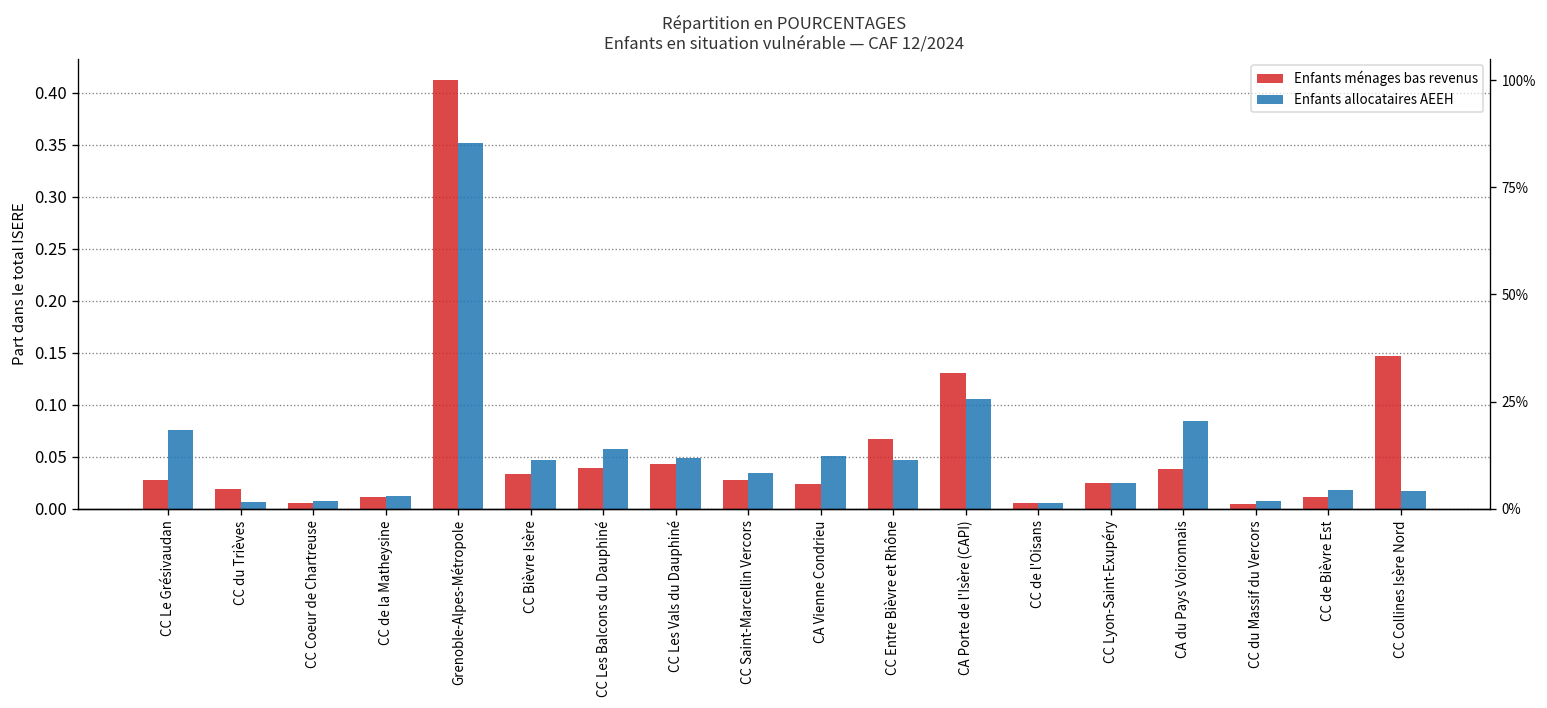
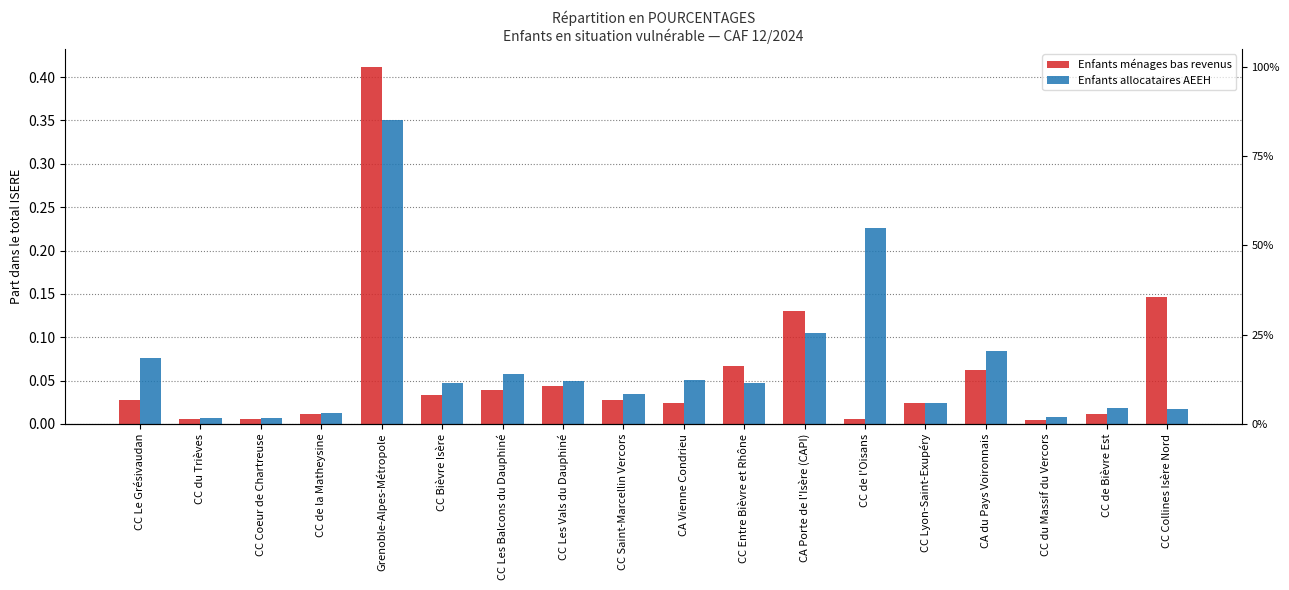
Enfants ménages bas revenus, CC du Trièves: 0.02 -> 0.01
Enfants allocataires AEEH, CC de l'Oisans: 0.01 -> 0.23
Enfants ménages bas revenus, CA du Pays Voironnais: 0.04 -> 0.06
